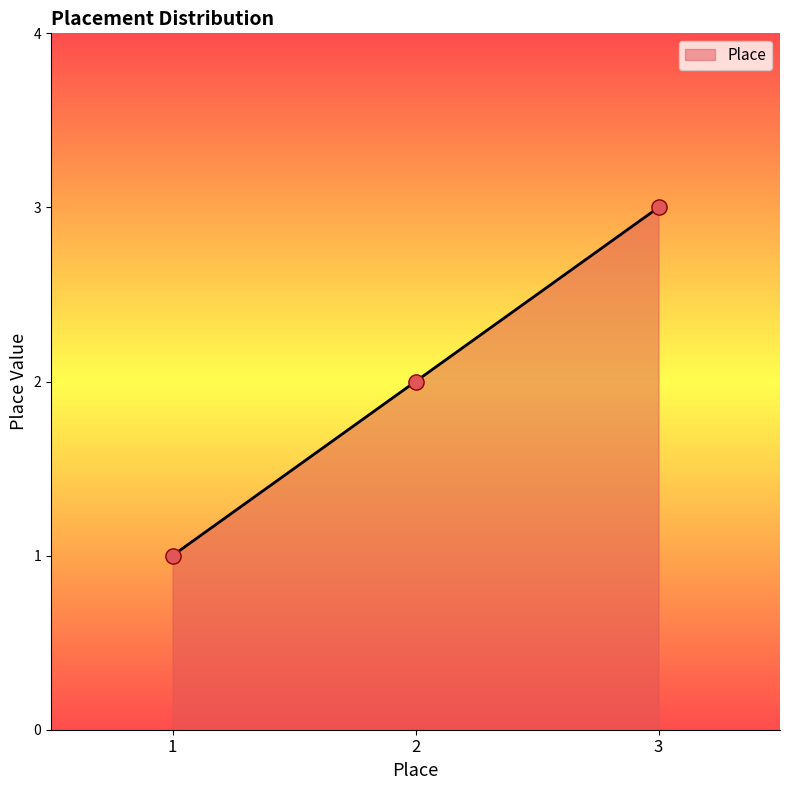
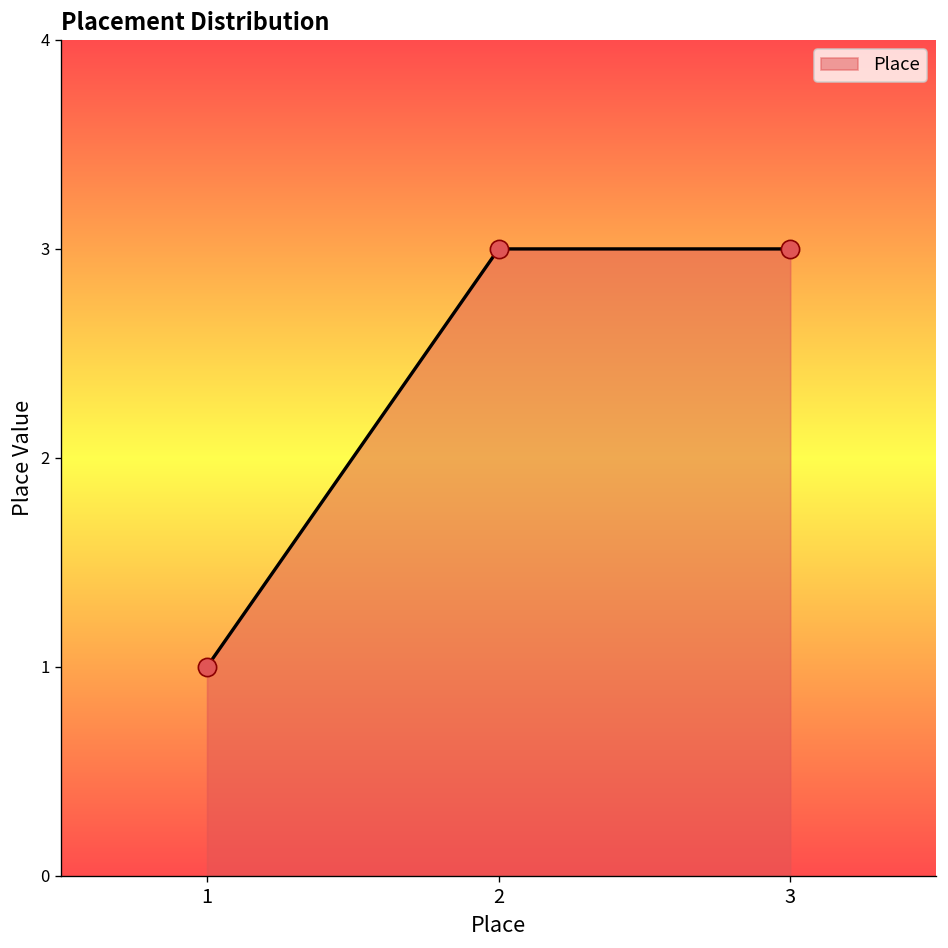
2: 2 -> 3
